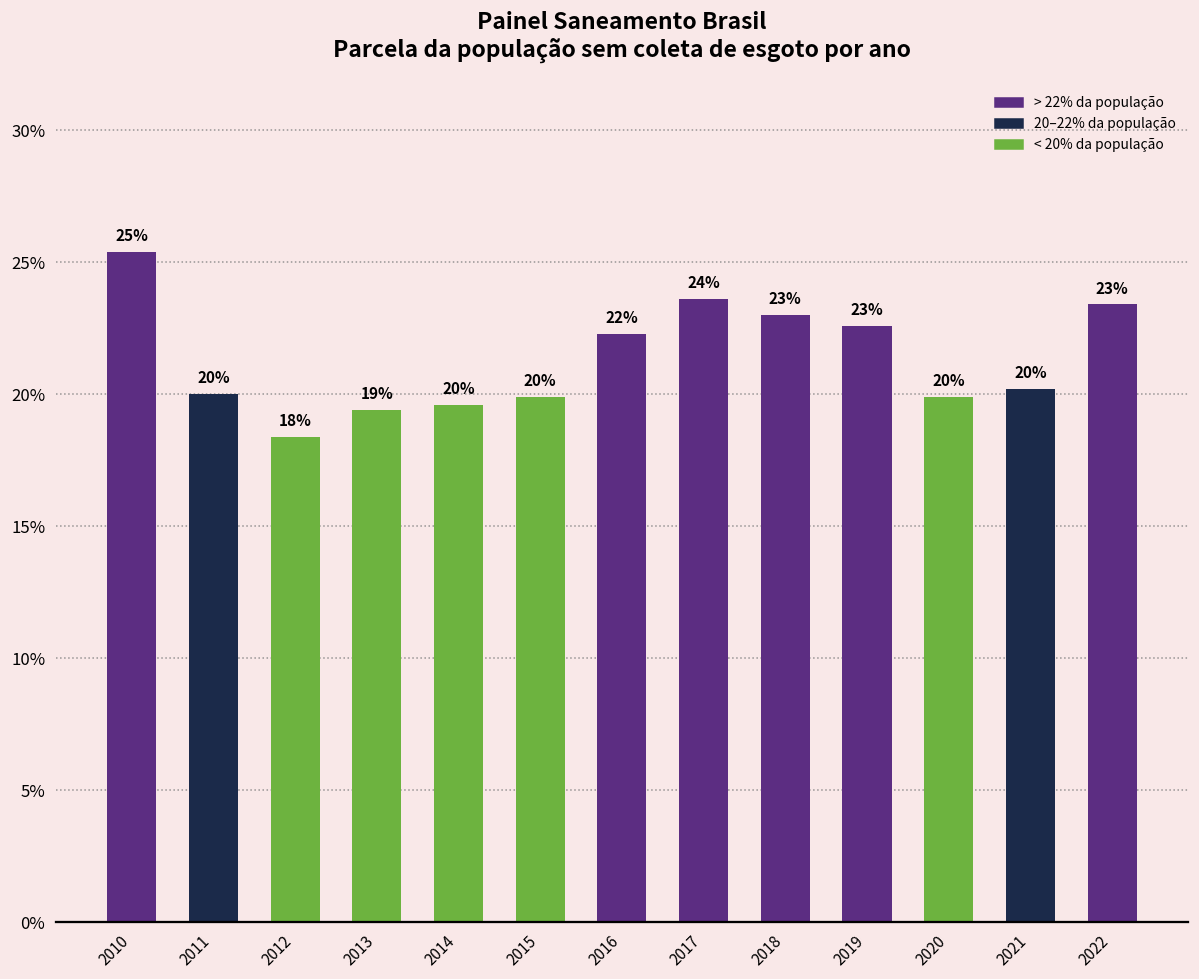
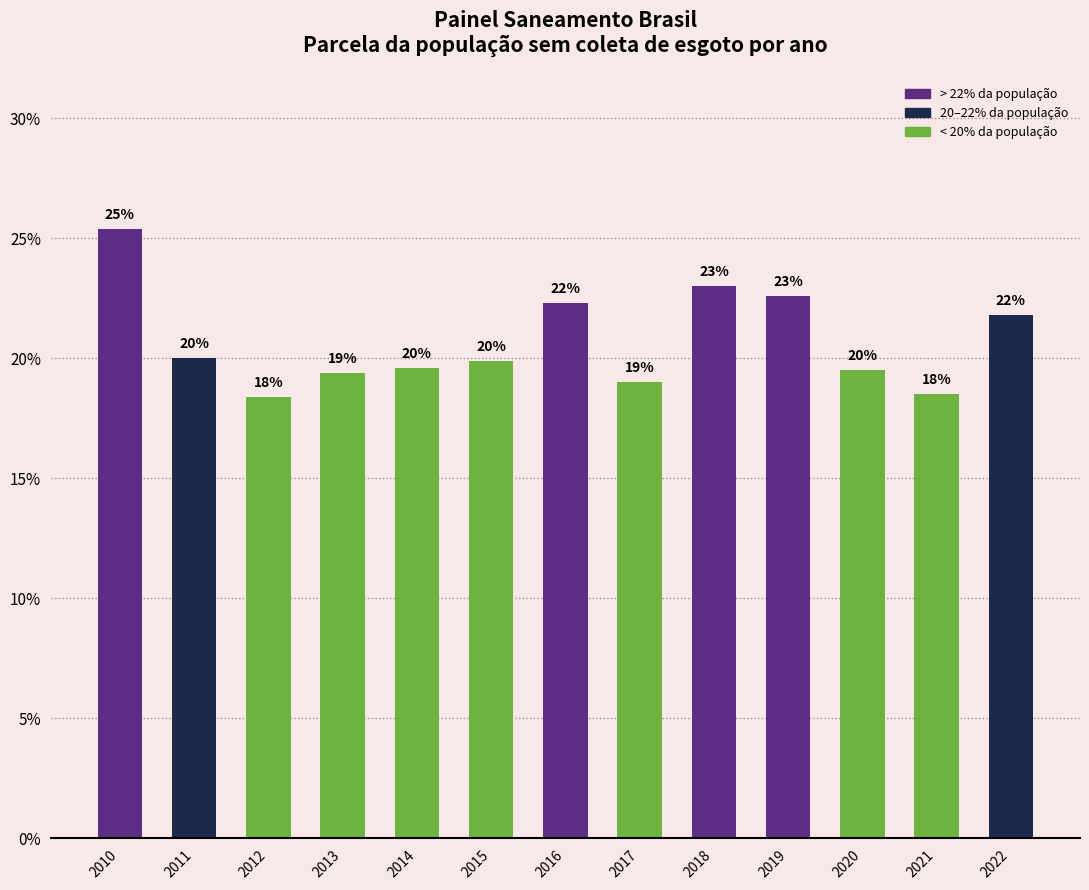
2017: 24% -> 19%
2020: 19.9% -> 19.5%
2021: 20% -> 18%
2022: 23% -> 22%
